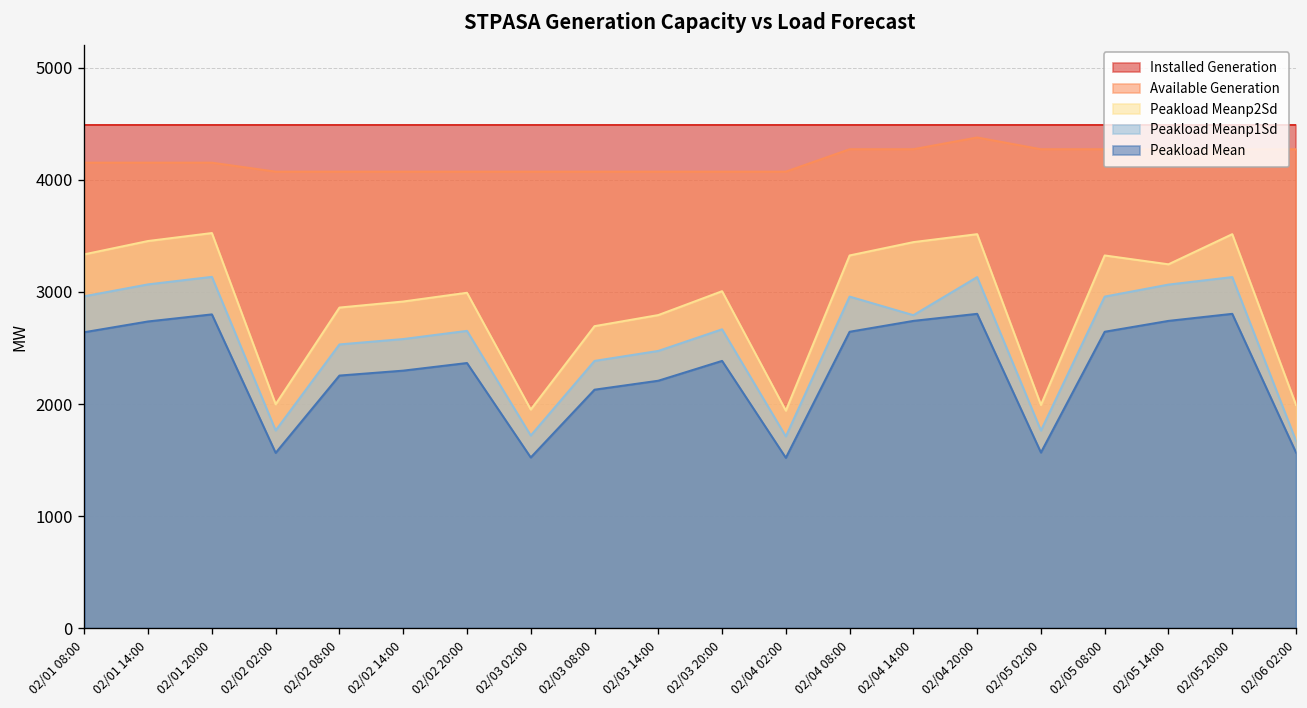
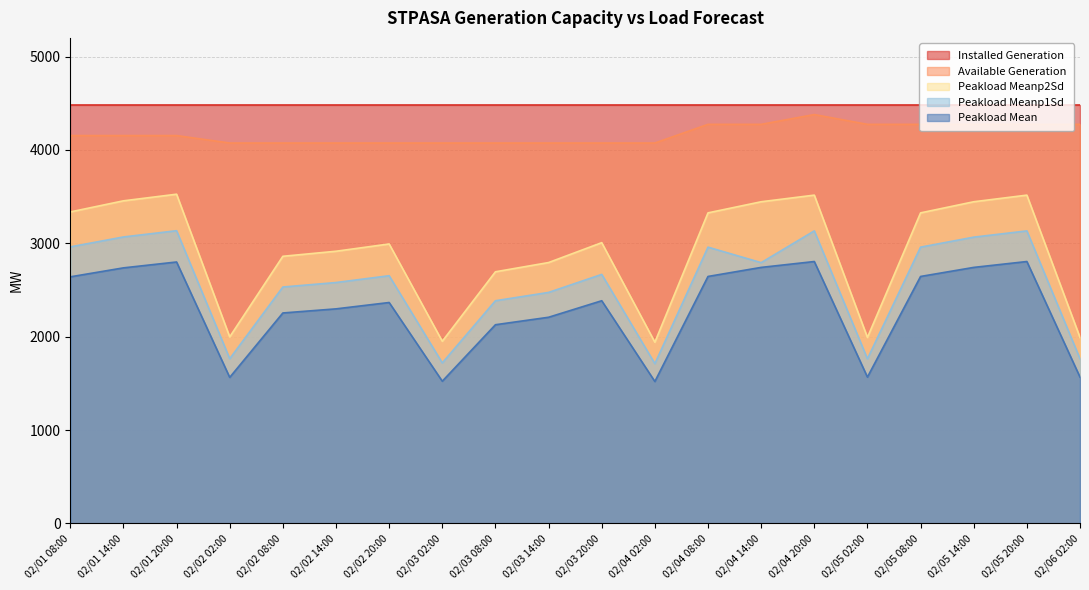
Peakload Meanp2Sd, 02/05 14:00: 3200 -> 3400
Peakload Meanp1Sd, 02/06 02:00: 1700 -> 1800
